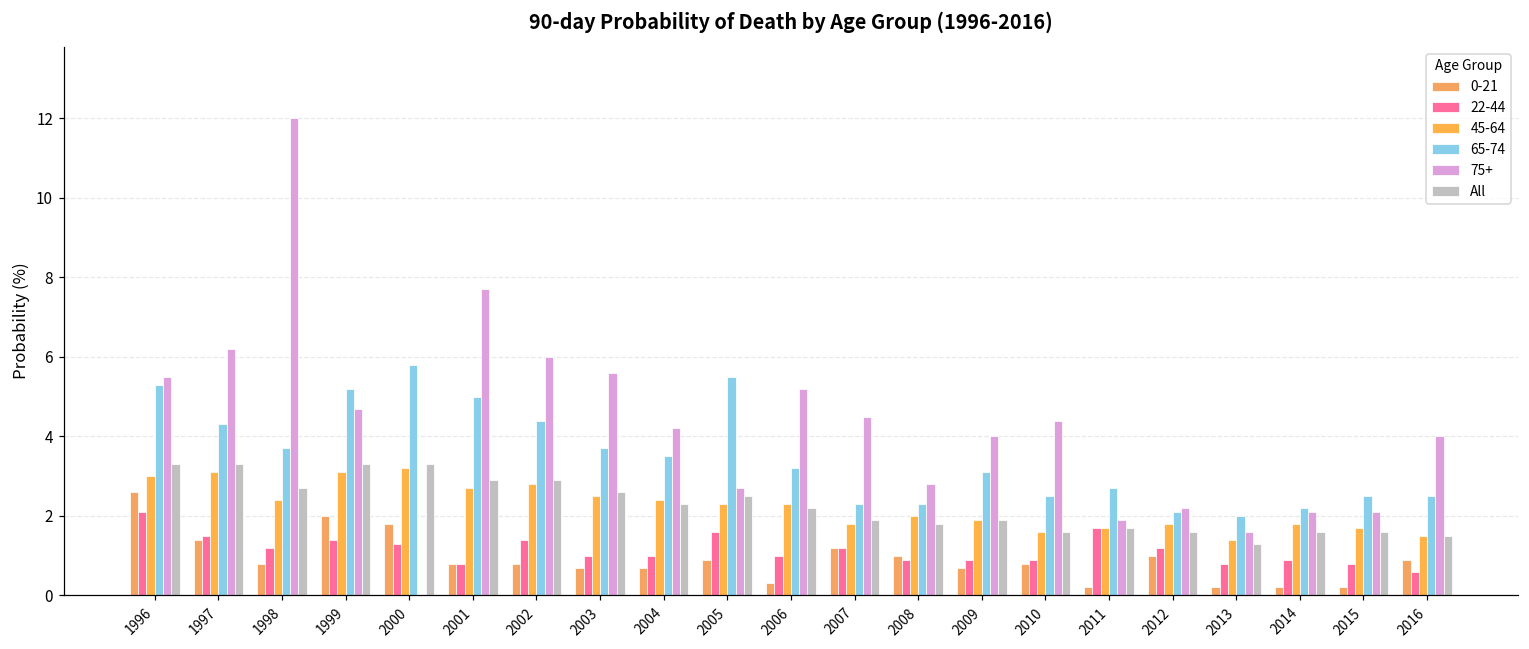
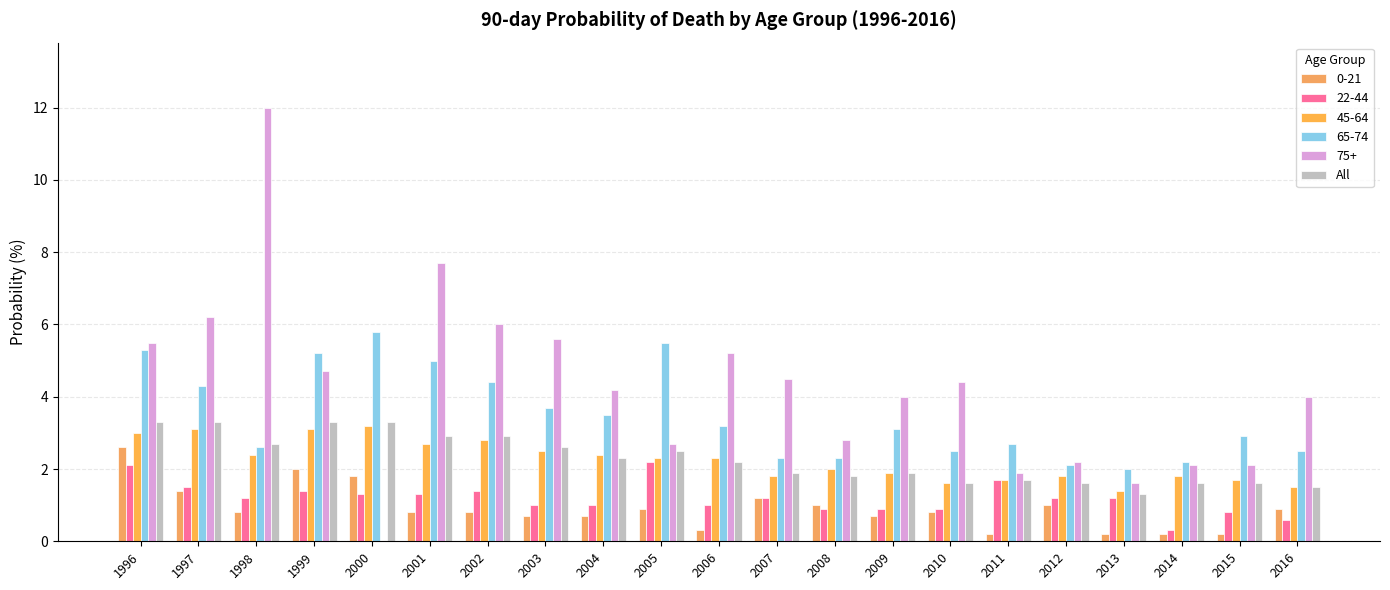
65-74, 1998: 3.7 -> 2.6
22-44, 2001: 0.8 -> 1.3
22-44, 2005: 1.6 -> 2.2
22-44, 2013: 0.8 -> 1.2
22-44, 2014: 0.9 -> 0.3
65-74, 2015: 2.5 -> 2.9
